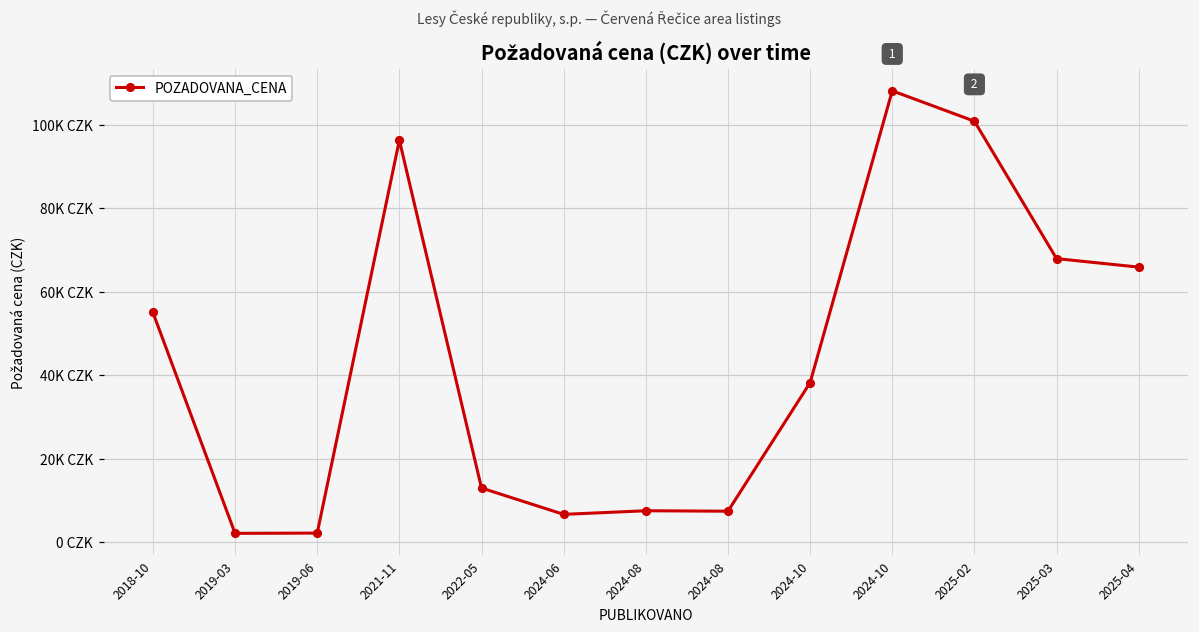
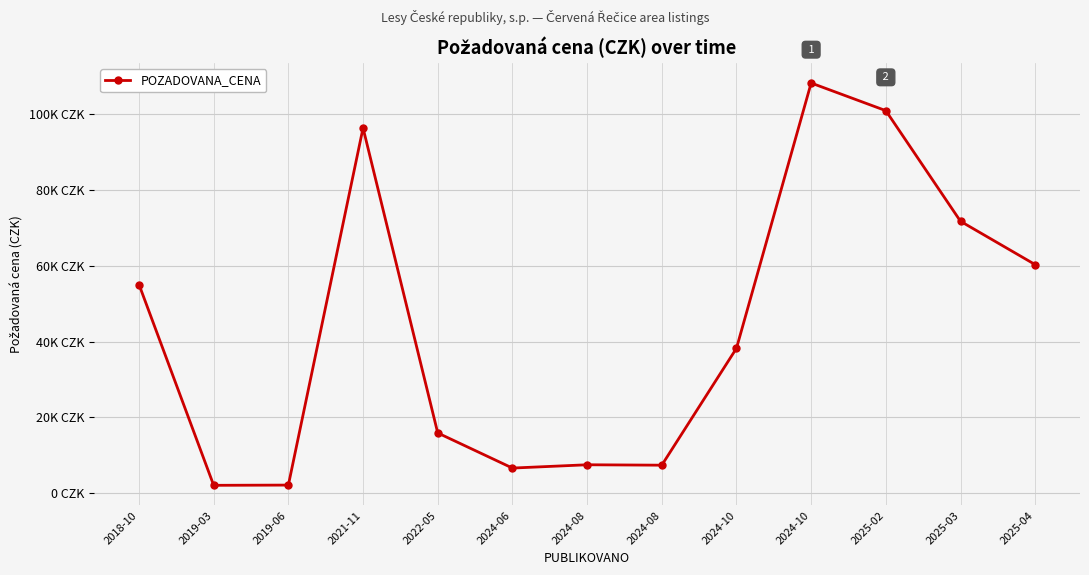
2022-05: 13K CZK -> 16K CZK
2025-03: 68K CZK -> 72K CZK
2025-04: 66K CZK -> 60K CZK
